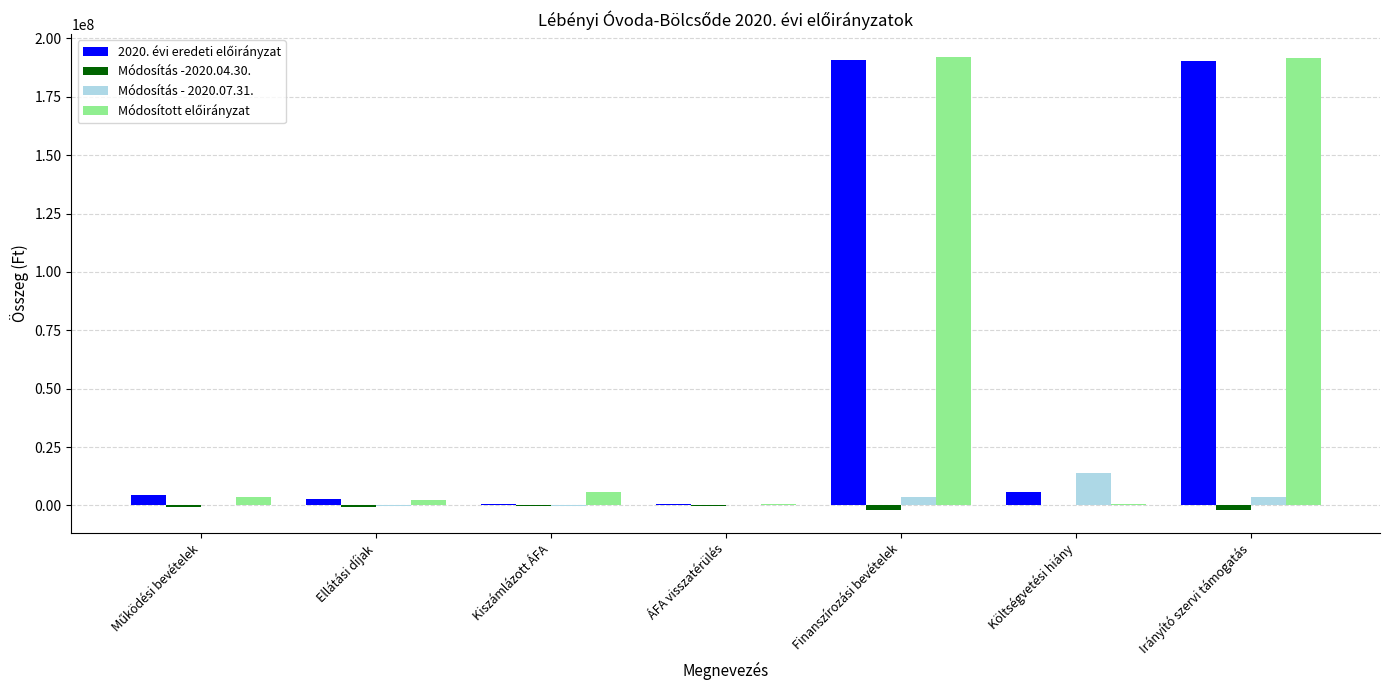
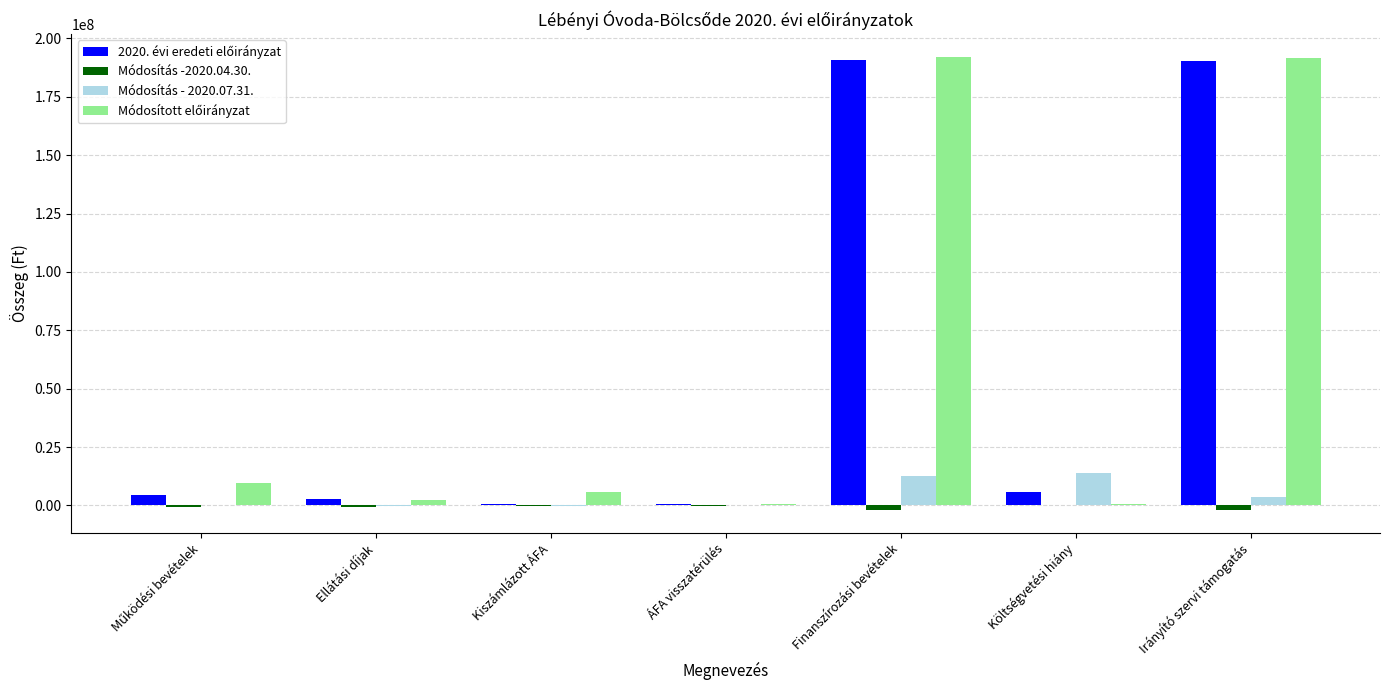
Módosított előirányzat, Működési bevételek: 4000000 -> 10000000
Módosítás - 2020.07.31., Finanszírozási bevételek: 4000000 -> 13000000
